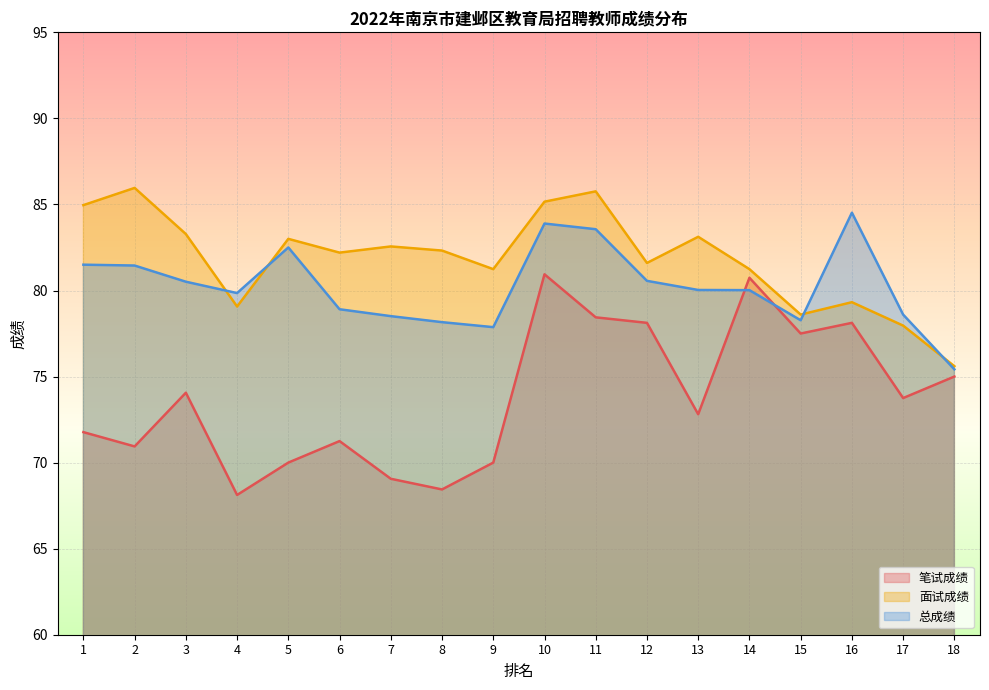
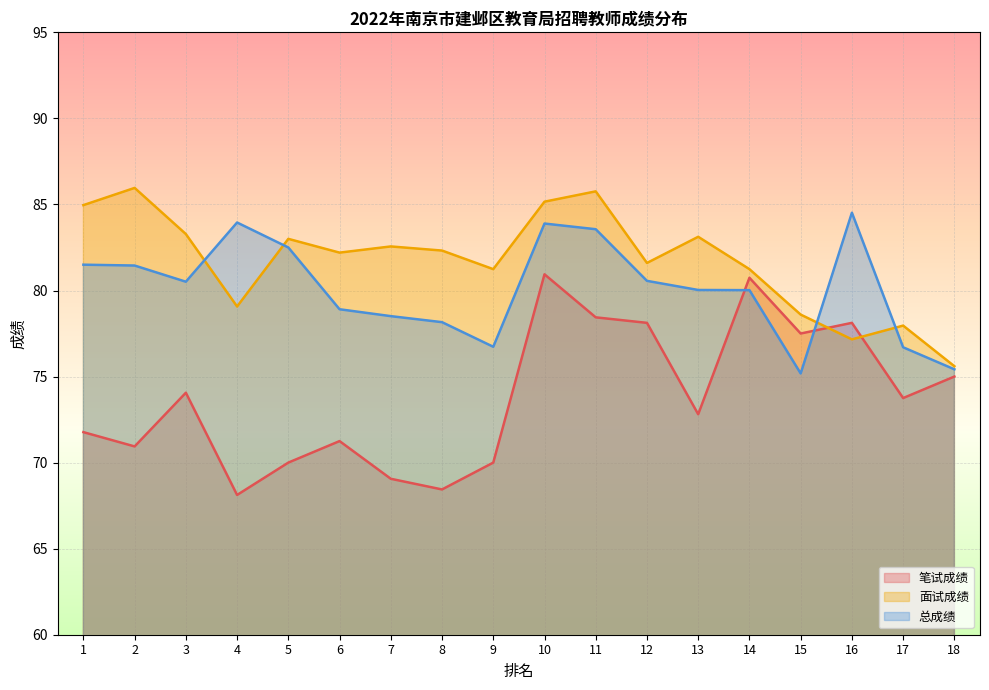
总成绩, 4: 79.9 -> 84.0
总成绩, 9: 77.9 -> 76.7
总成绩, 15: 78.3 -> 75.2
面试成绩, 16: 79.3 -> 77.2
总成绩, 17: 78.6 -> 76.7
